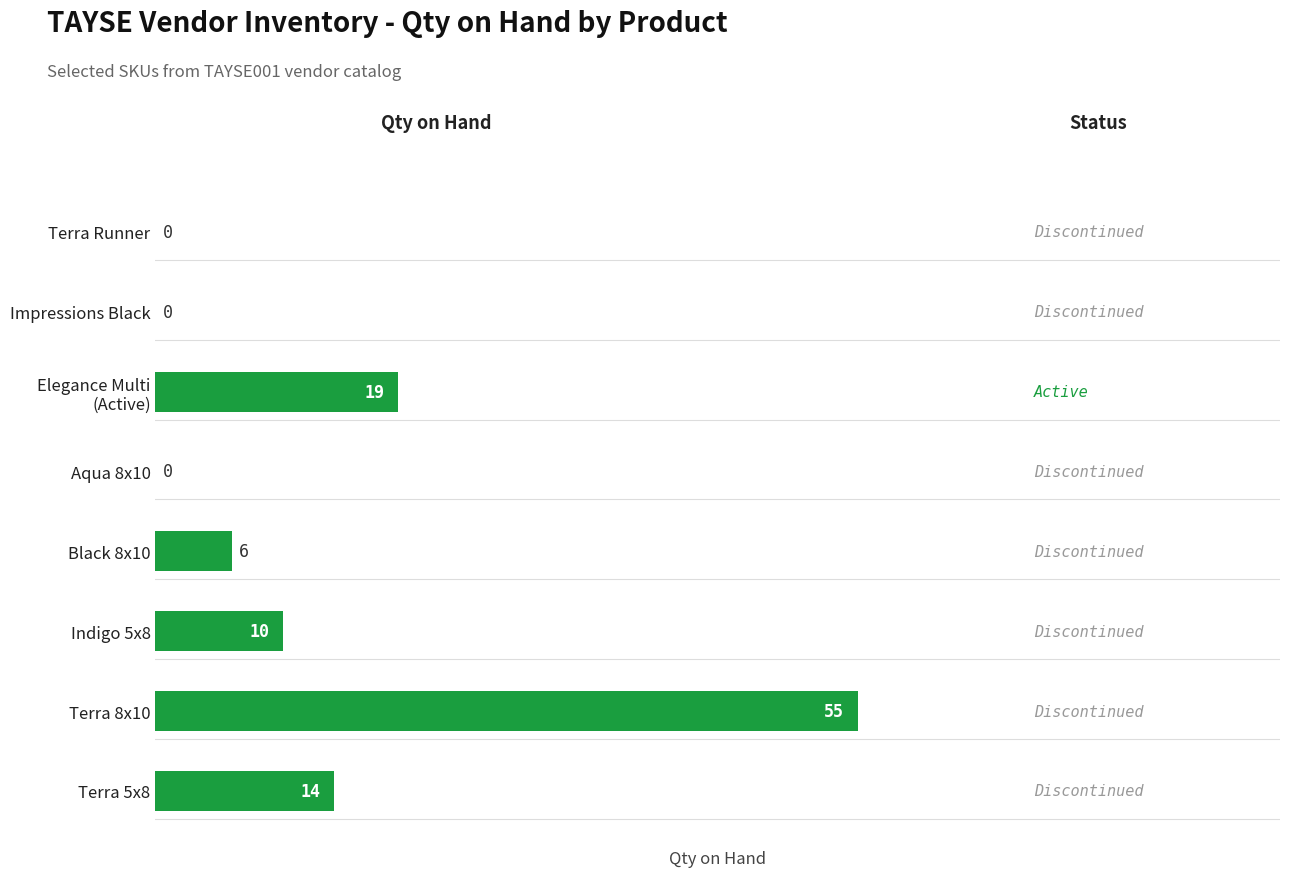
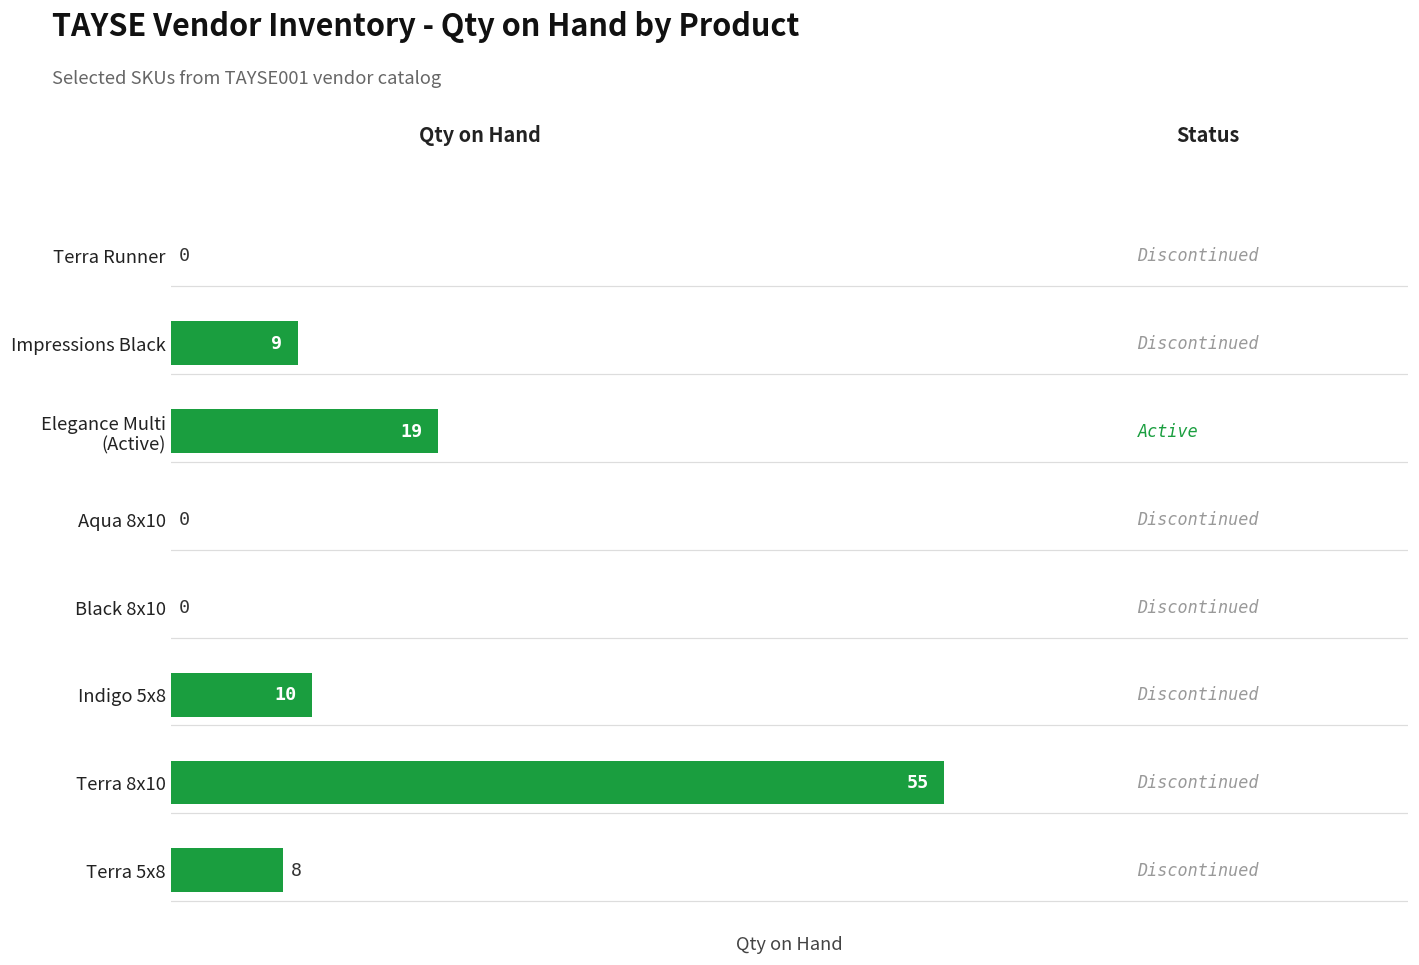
Impressions Black: 0 -> 9
Black 8x10: 6 -> 0
Terra 5x8: 14 -> 8
